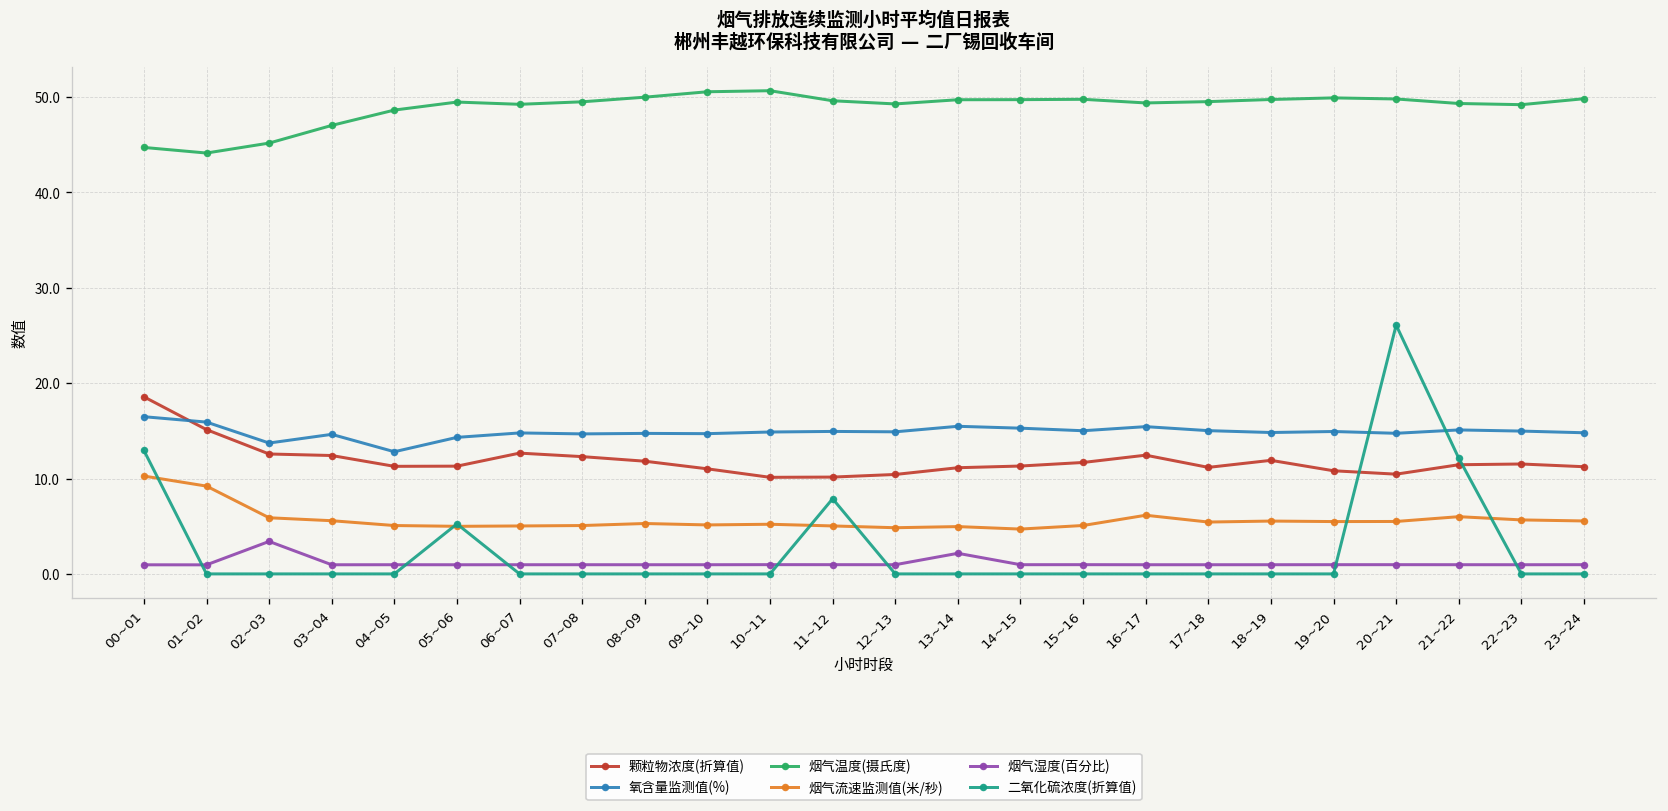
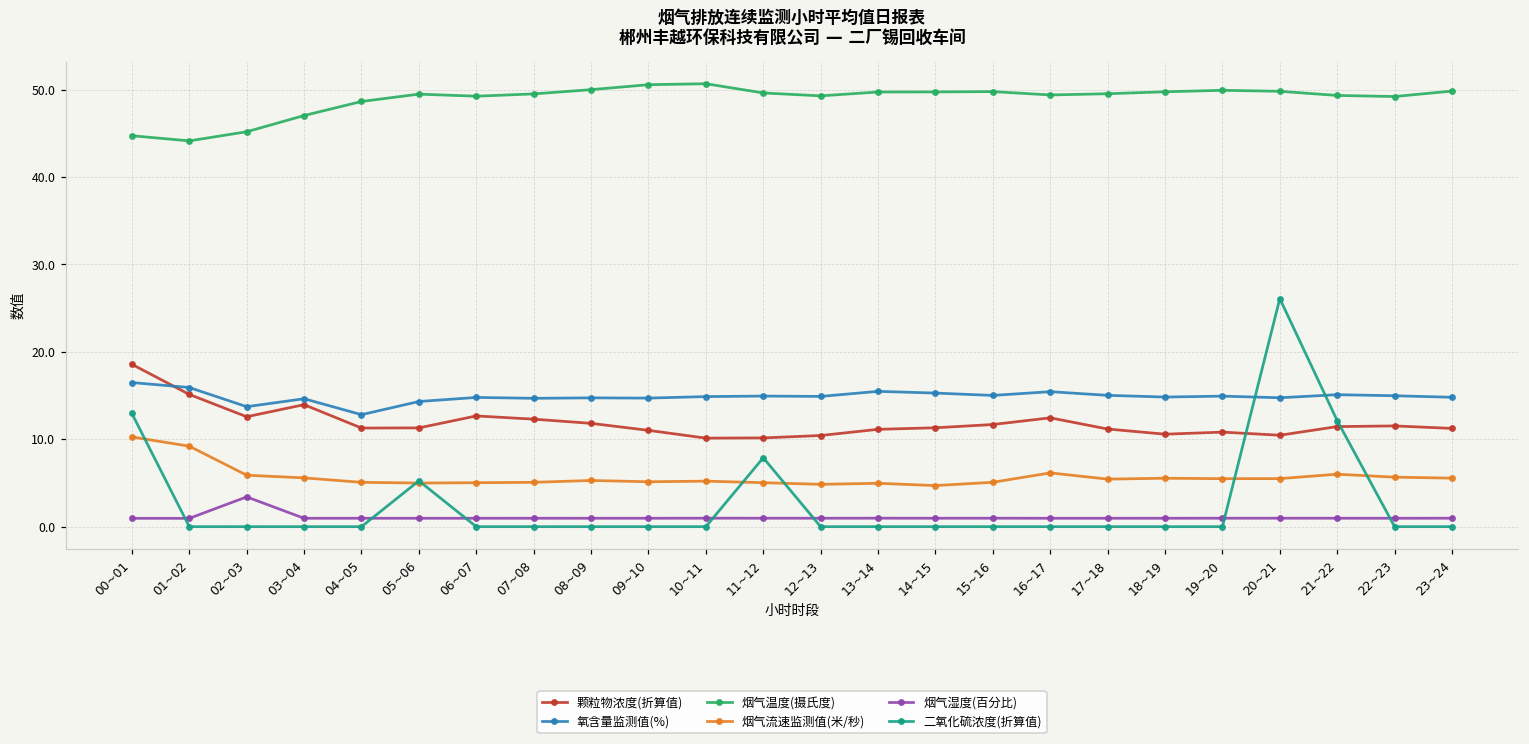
颗粒物浓度(折算值), 03~04: 12 -> 14
烟气湿度(百分比), 13~14: 2 -> 1
颗粒物浓度(折算值), 18~19: 12 -> 11
